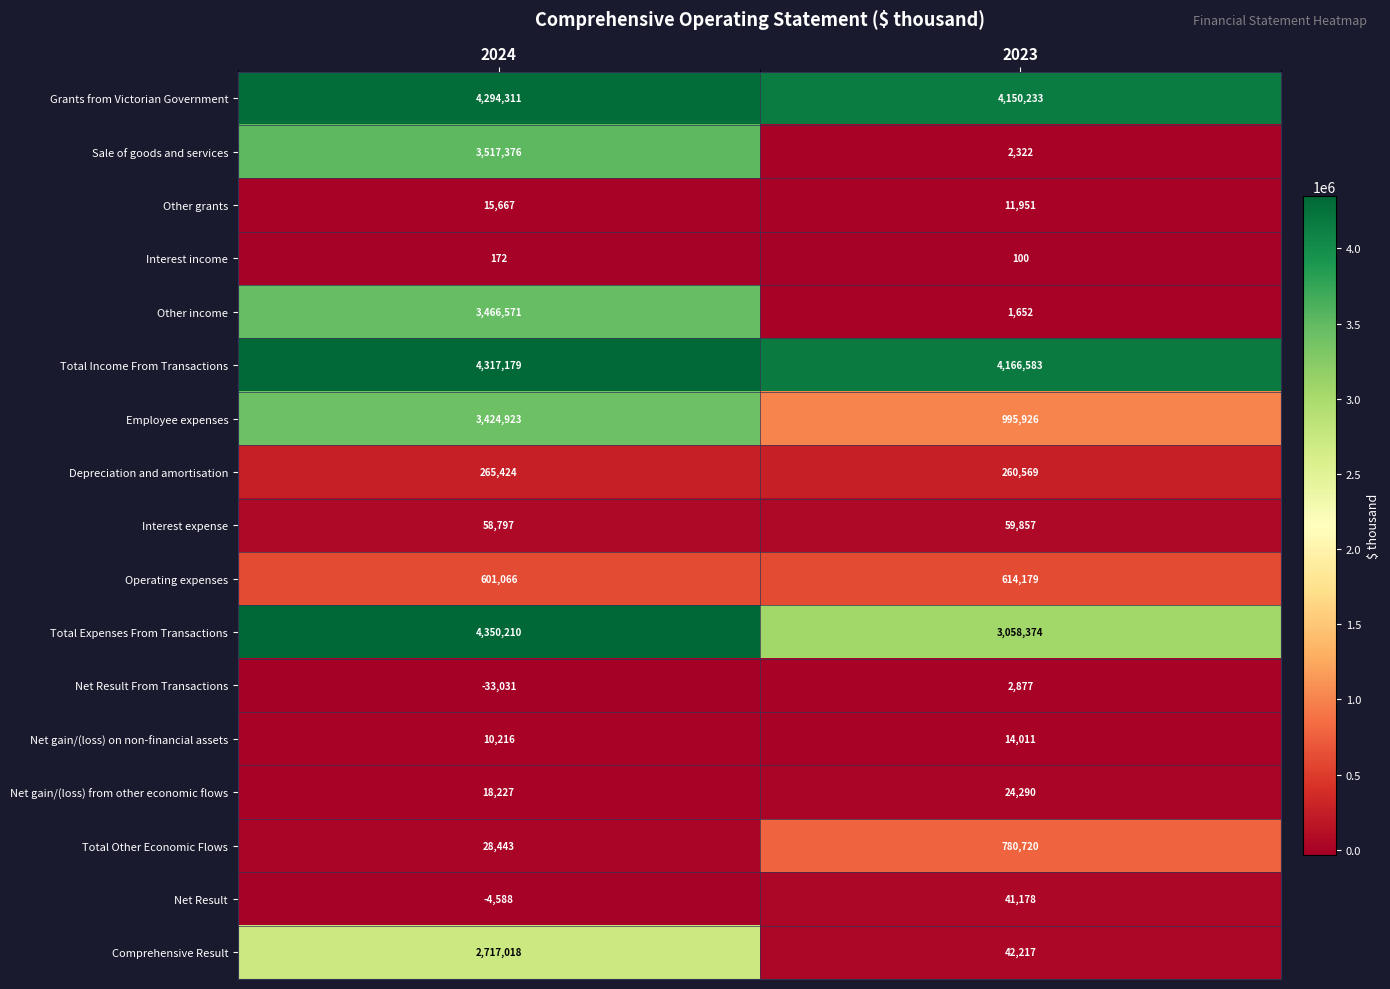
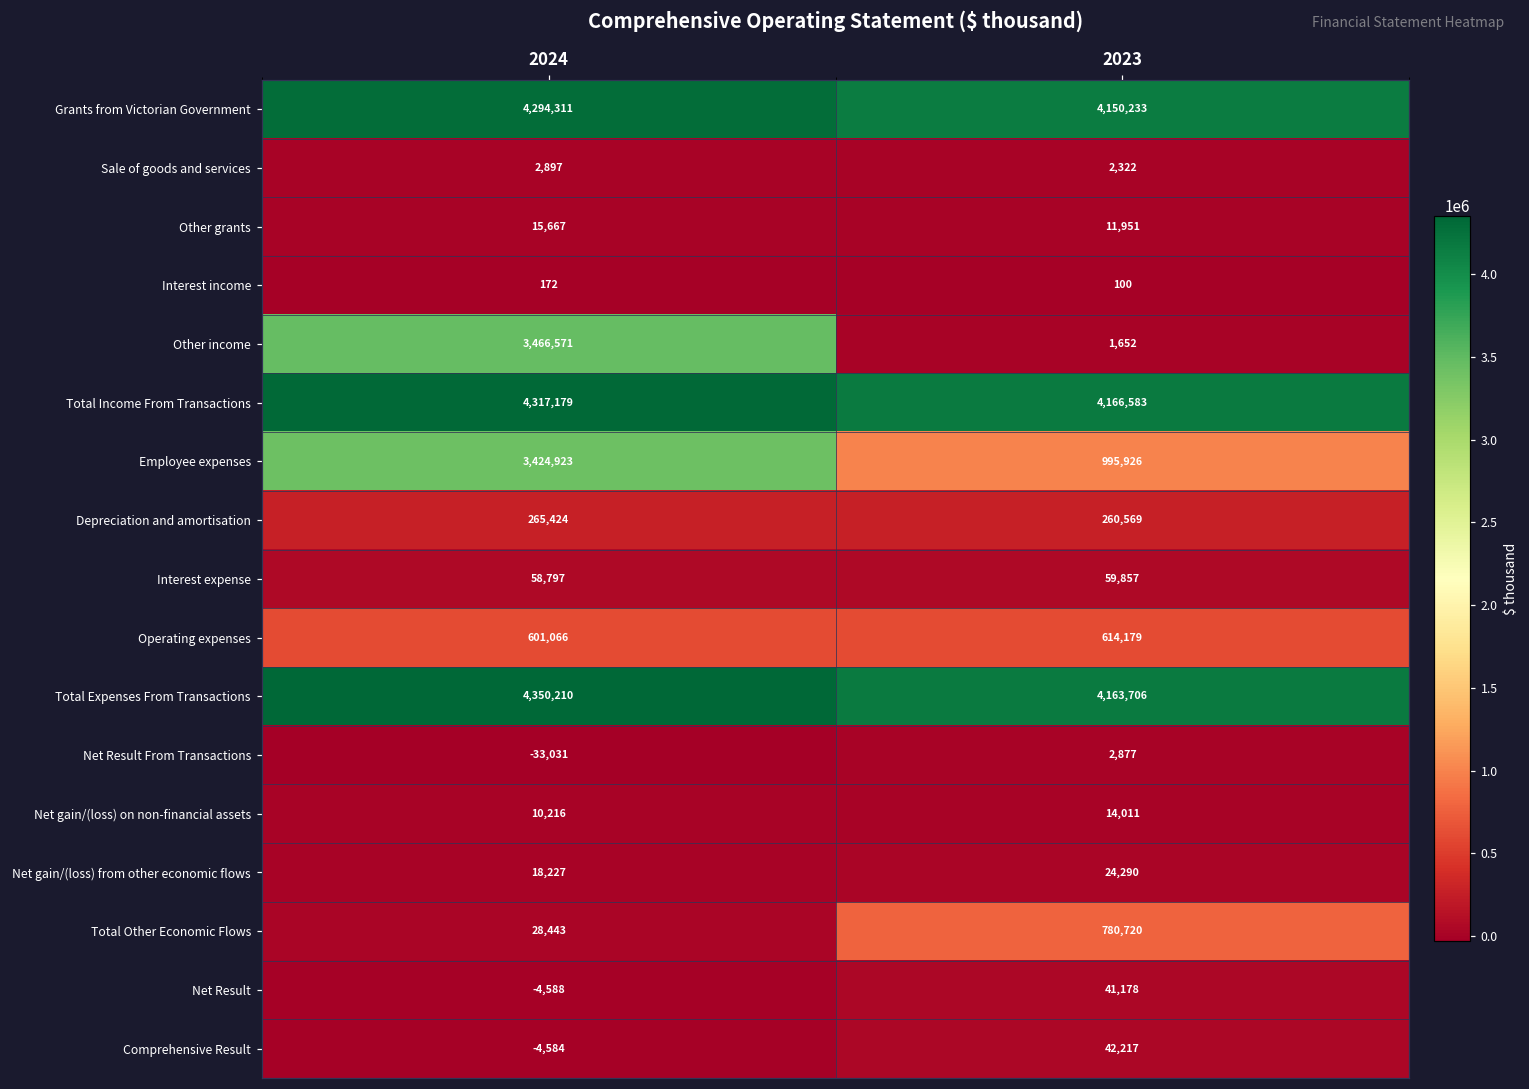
Sale of goods and services, 2024: 3,517,376 -> 2,897
Total Expenses From Transactions, 2023: 3,058,374 -> 4,163,706
Comprehensive Result, 2024: 2,717,018 -> -4,584
